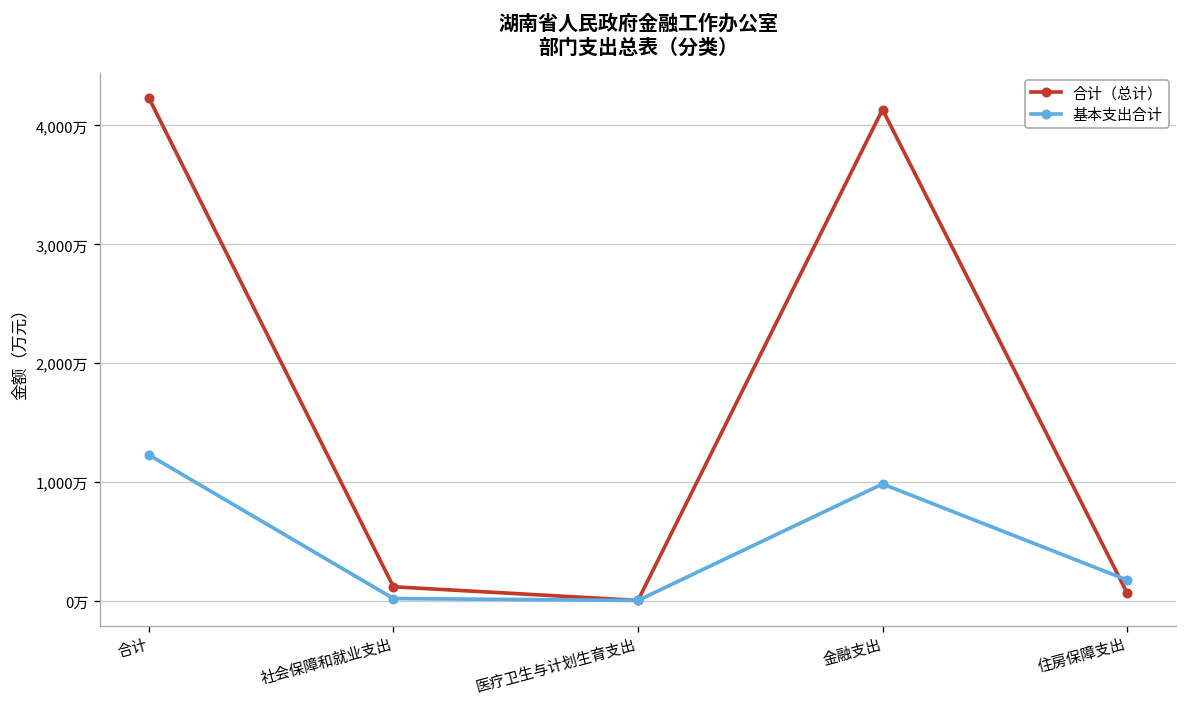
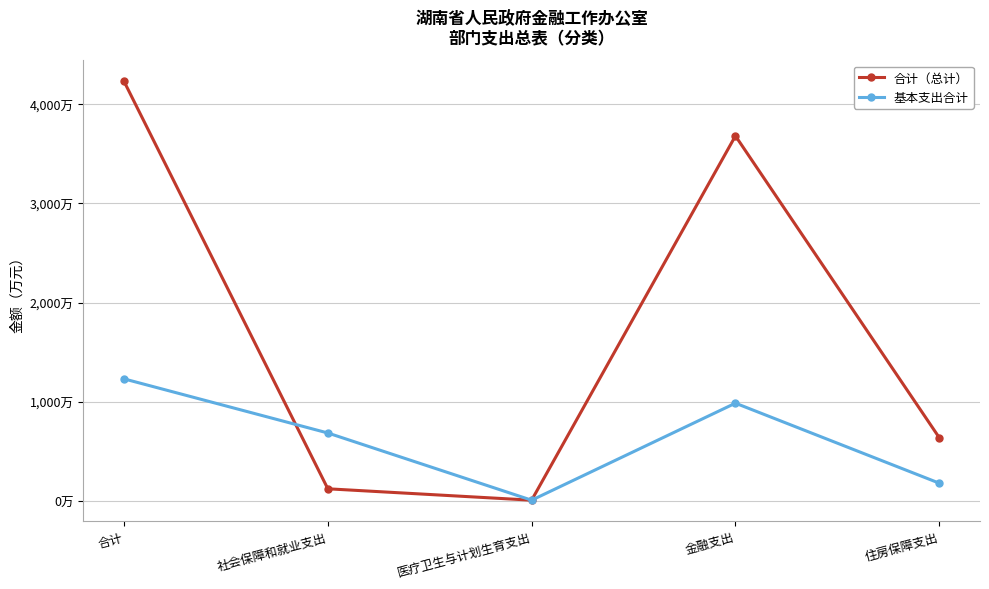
基本支出合计, 社会保障和就业支出: 0万 -> 700万
合计（总计）, 金融支出: 4,100万 -> 3,700万
合计（总计）, 住房保障支出: 100万 -> 600万
